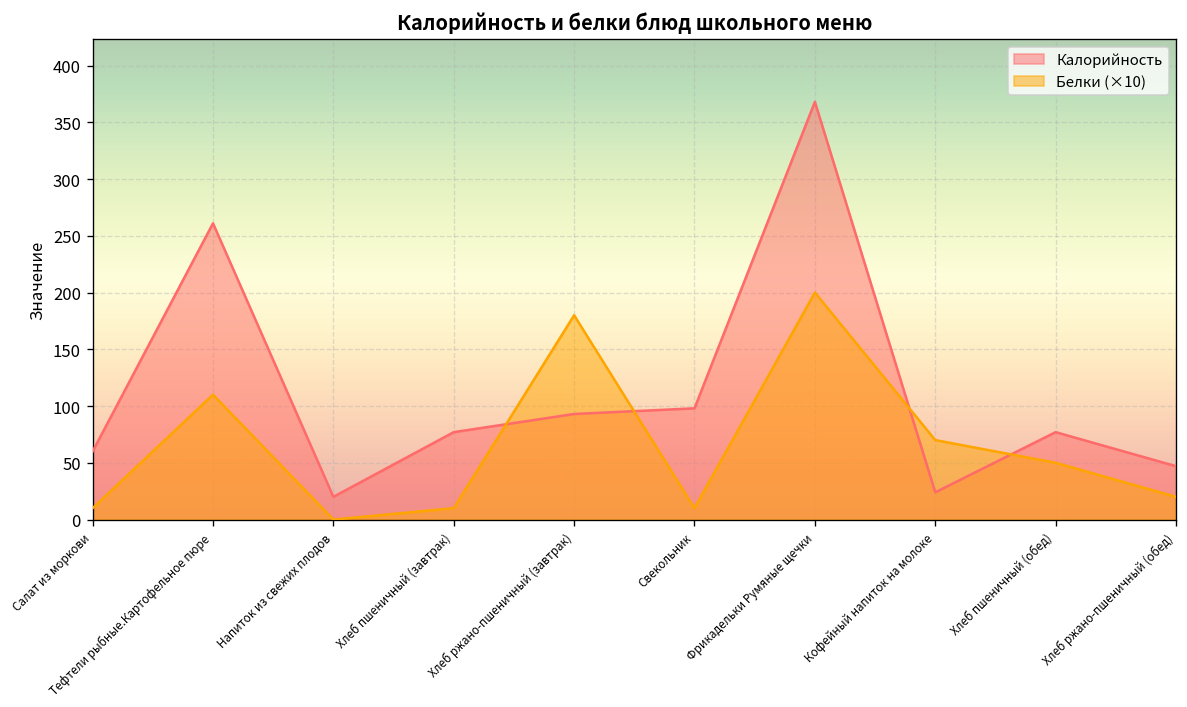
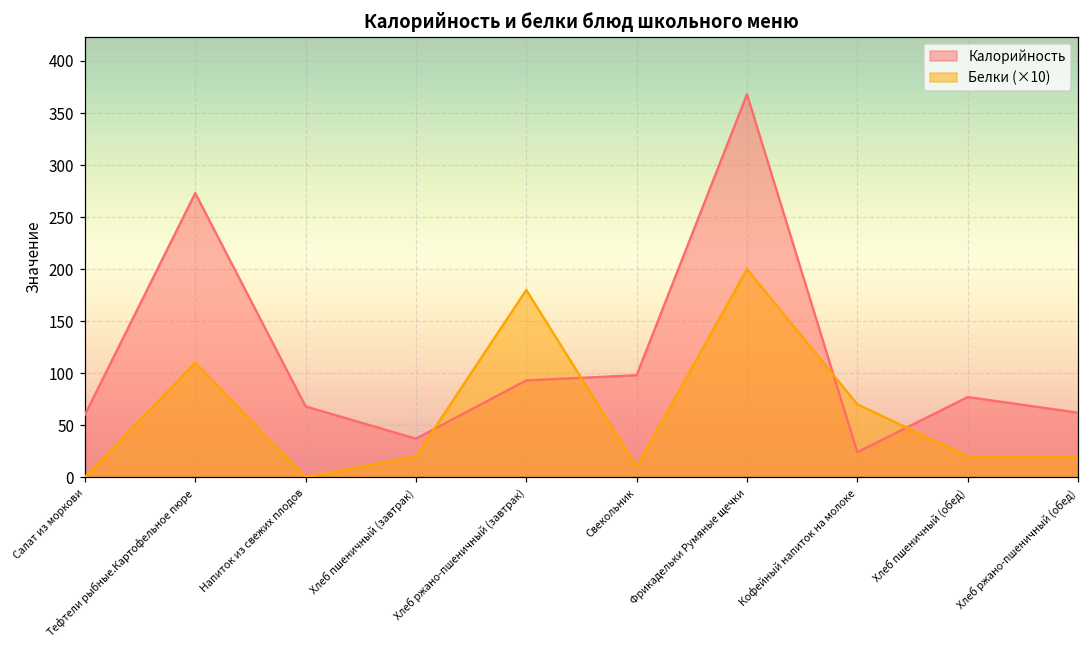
Белки (×10), Салат из моркови: 10 -> 0
Калорийность, Тефтели рыбные.Картофельное пюре: 260 -> 270
Калорийность, Напиток из свежих плодов: 20 -> 70
Калорийность, Хлеб пшеничный (завтрак): 80 -> 40
Белки (×10), Хлеб пшеничный (завтрак): 10 -> 20
Белки (×10), Хлеб пшеничный (обед): 50 -> 20
Калорийность, Хлеб ржано-пшеничный (обед): 50 -> 60
